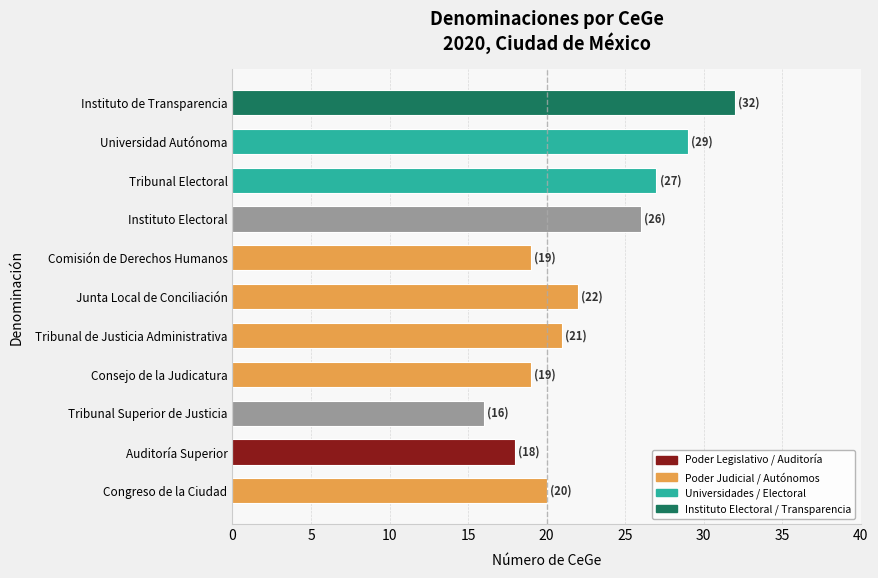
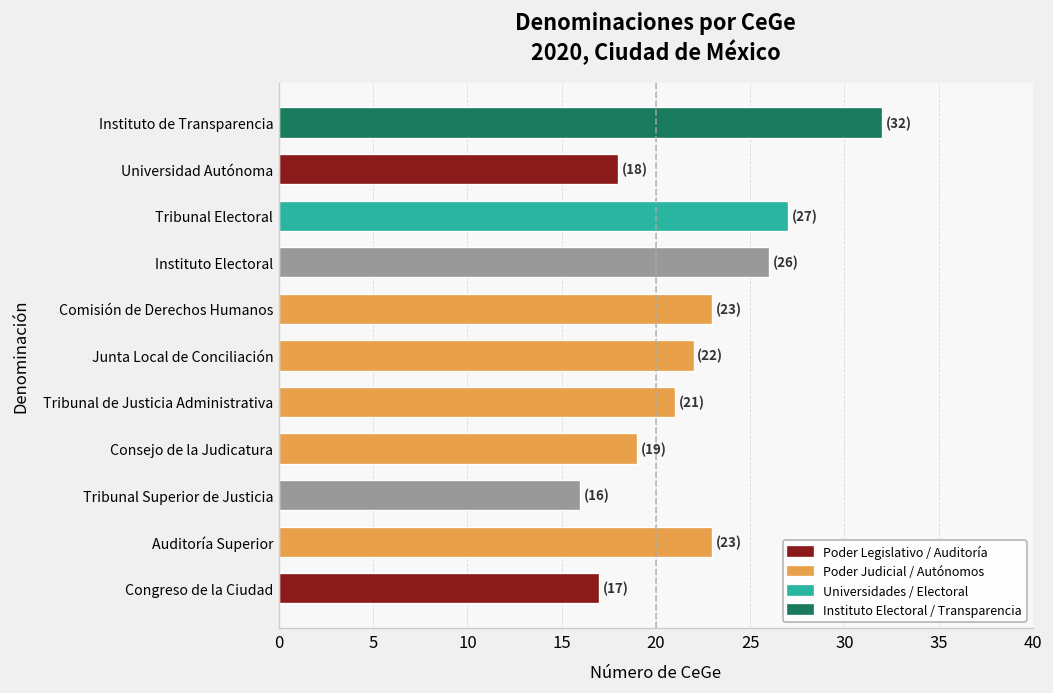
Universidad Autónoma: (29) -> (18)
Comisión de Derechos Humanos: (19) -> (23)
Auditoría Superior: (18) -> (23)
Congreso de la Ciudad: (20) -> (17)
